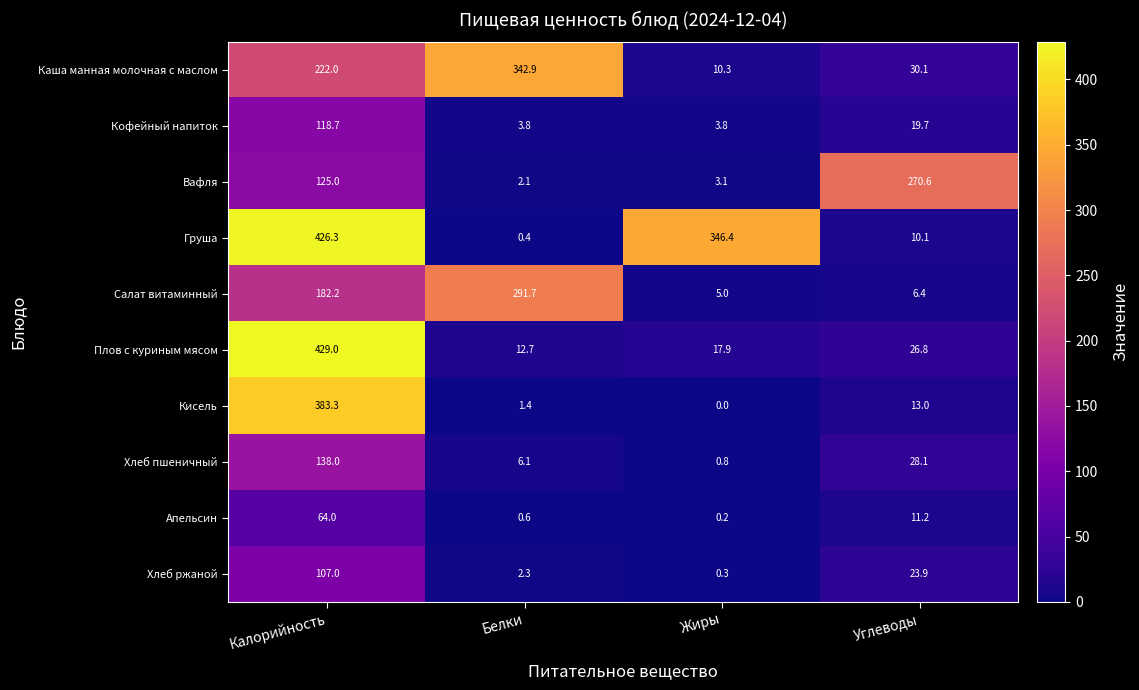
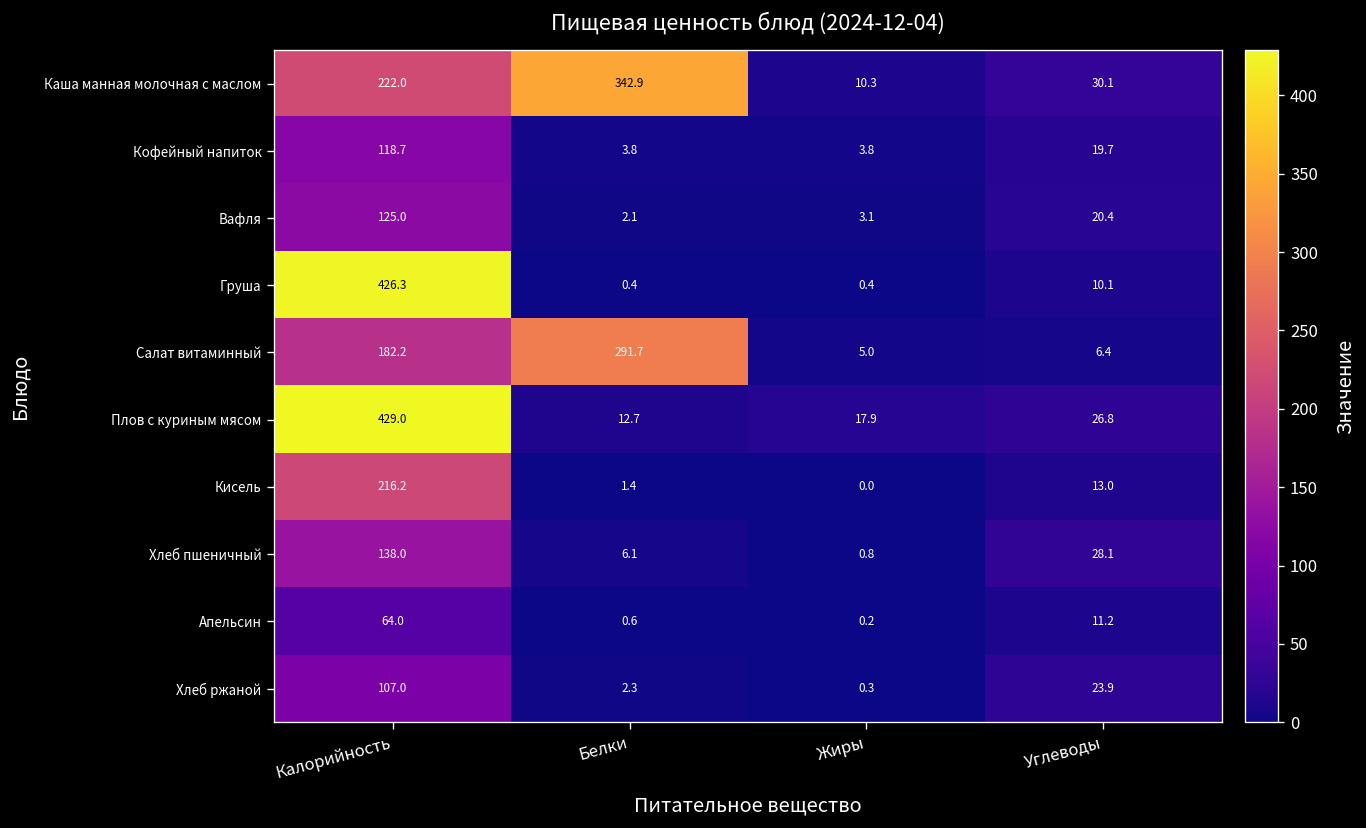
Вафля, Углеводы: 270.6 -> 20.4
Груша, Жиры: 346.4 -> 0.4
Кисель, Калорийность: 383.3 -> 216.2
